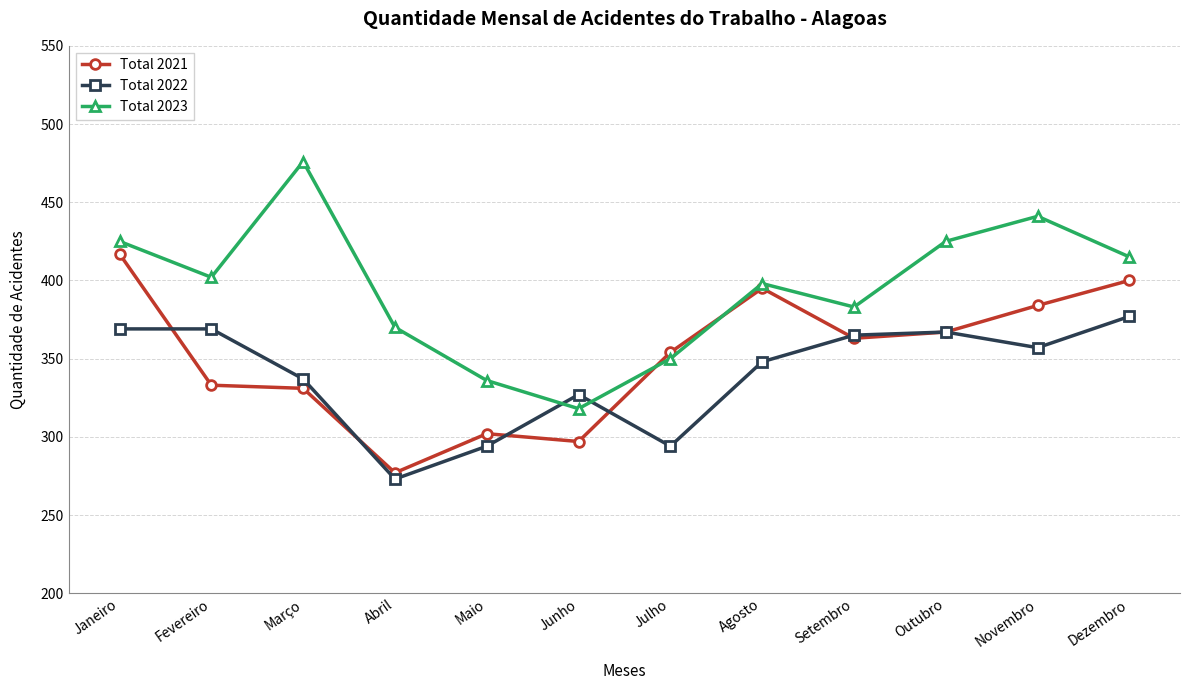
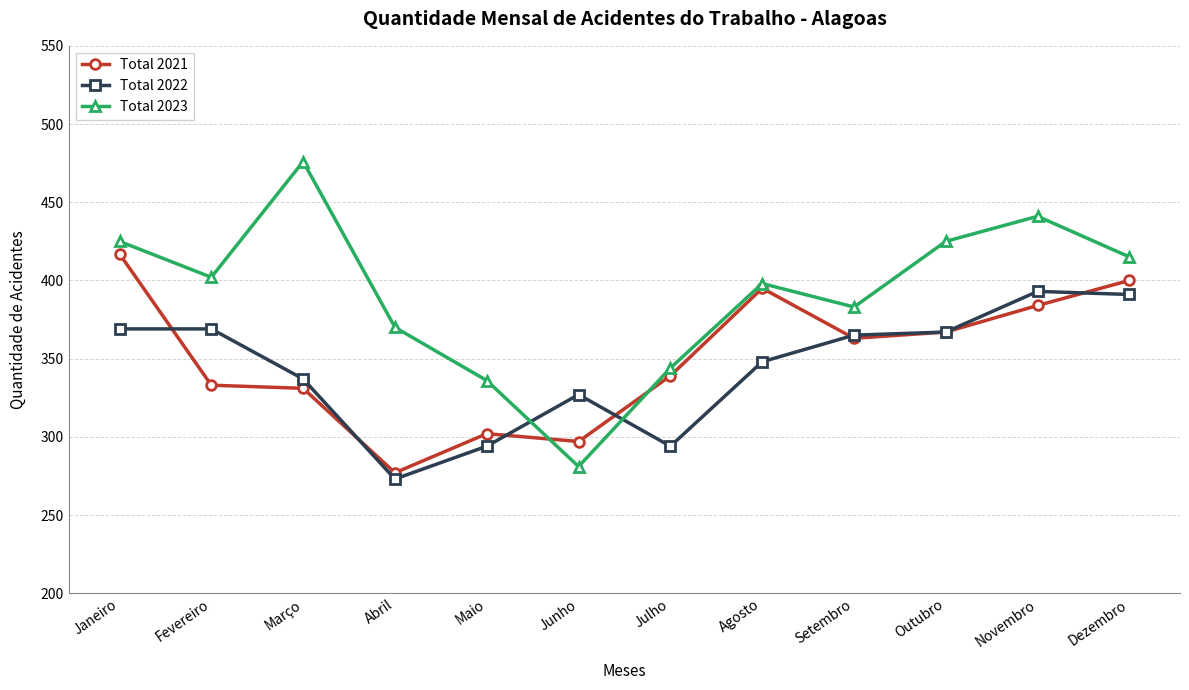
Total 2023, Junho: 318 -> 281
Total 2021, Julho: 354 -> 339
Total 2023, Julho: 350 -> 344
Total 2022, Novembro: 357 -> 393
Total 2022, Dezembro: 377 -> 391
